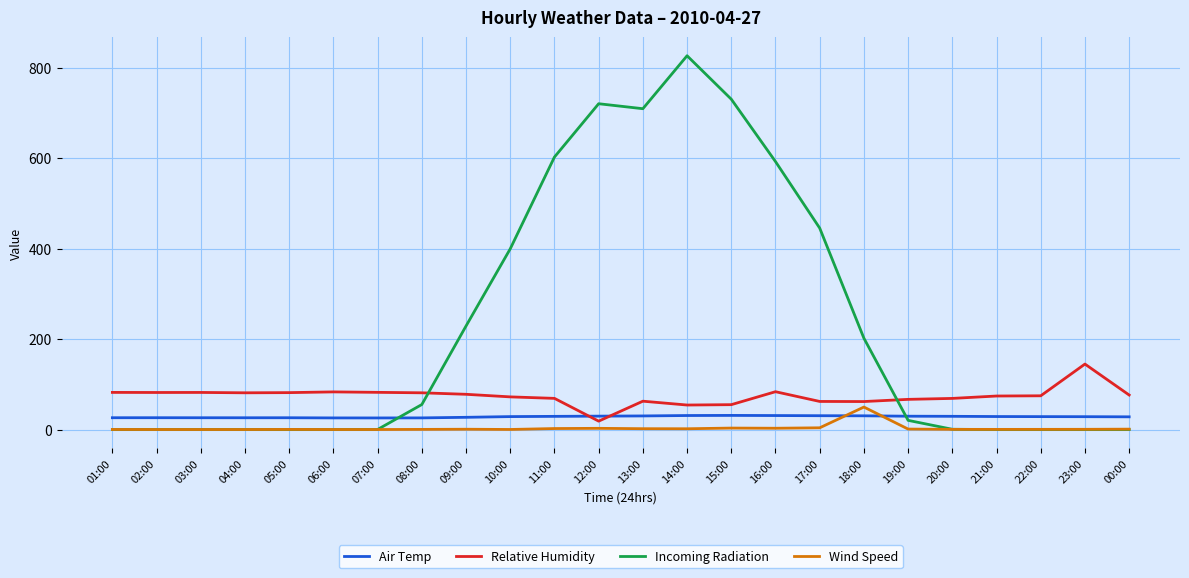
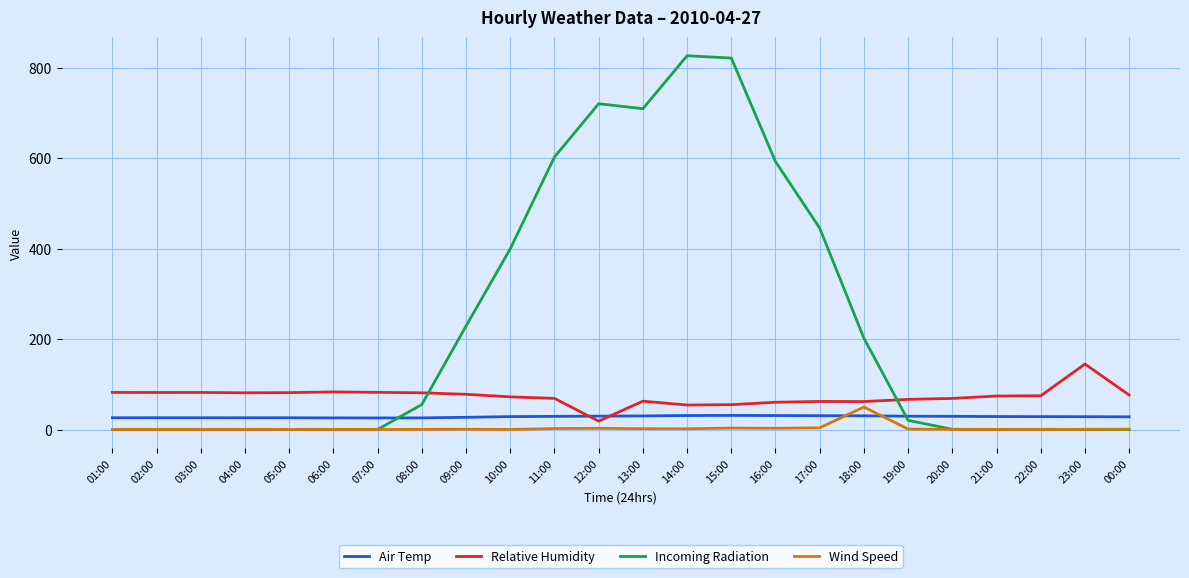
Incoming Radiation, 15:00: 730 -> 820
Relative Humidity, 16:00: 80 -> 60
